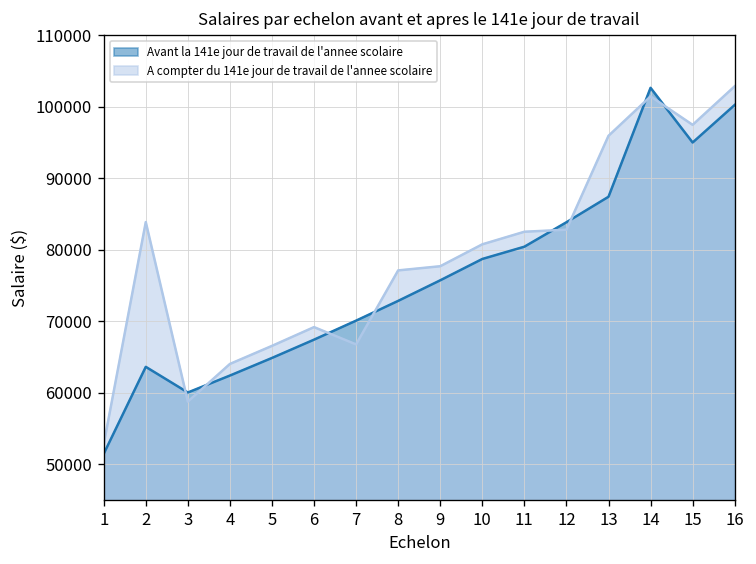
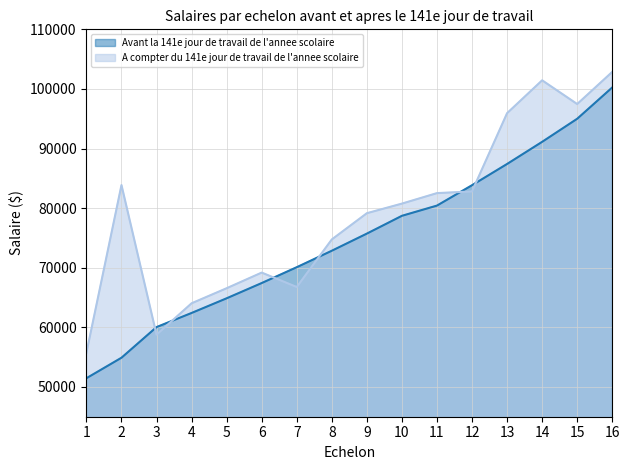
A compter du 141e jour de travail de l'annee scolaire, 1: 53000 -> 56000
Avant la 141e jour de travail de l'annee scolaire, 2: 64000 -> 55000
A compter du 141e jour de travail de l'annee scolaire, 8: 77000 -> 75000
A compter du 141e jour de travail de l'annee scolaire, 9: 78000 -> 79000
Avant la 141e jour de travail de l'annee scolaire, 14: 103000 -> 91000
